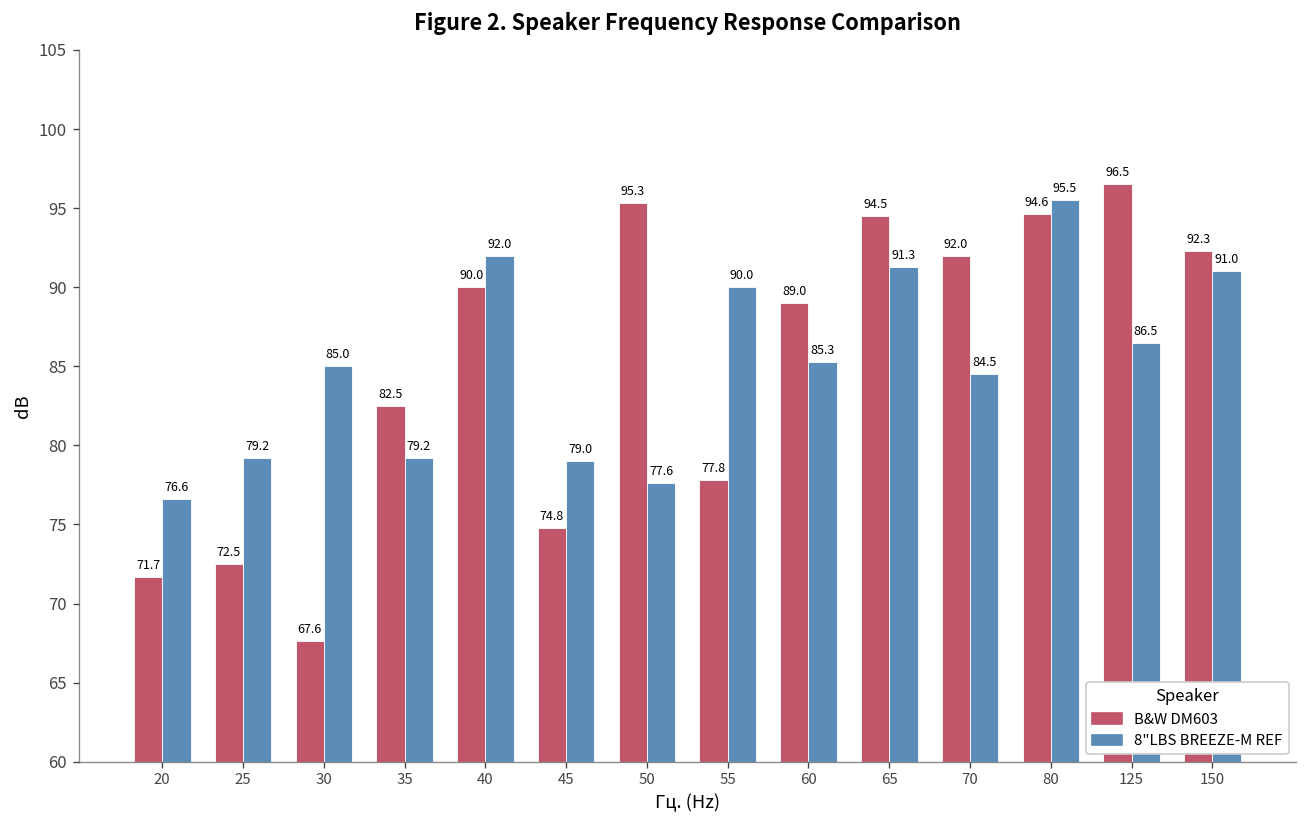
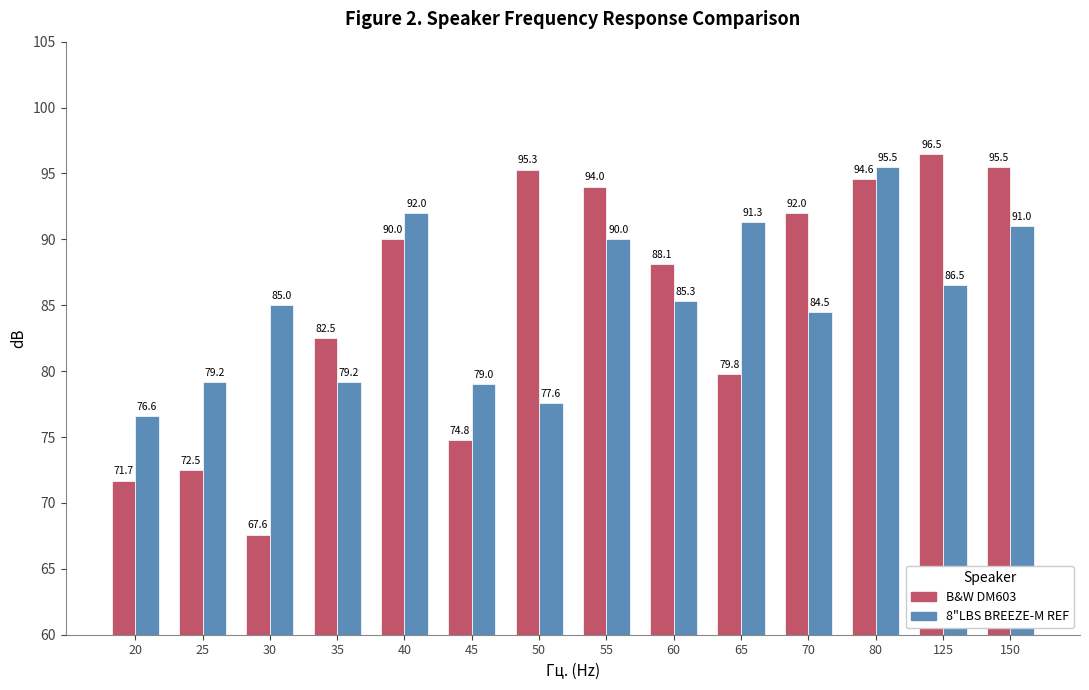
B&W DM603, 55: 77.8 -> 94.0
B&W DM603, 60: 89.0 -> 88.1
B&W DM603, 65: 94.5 -> 79.8
B&W DM603, 150: 92.3 -> 95.5
